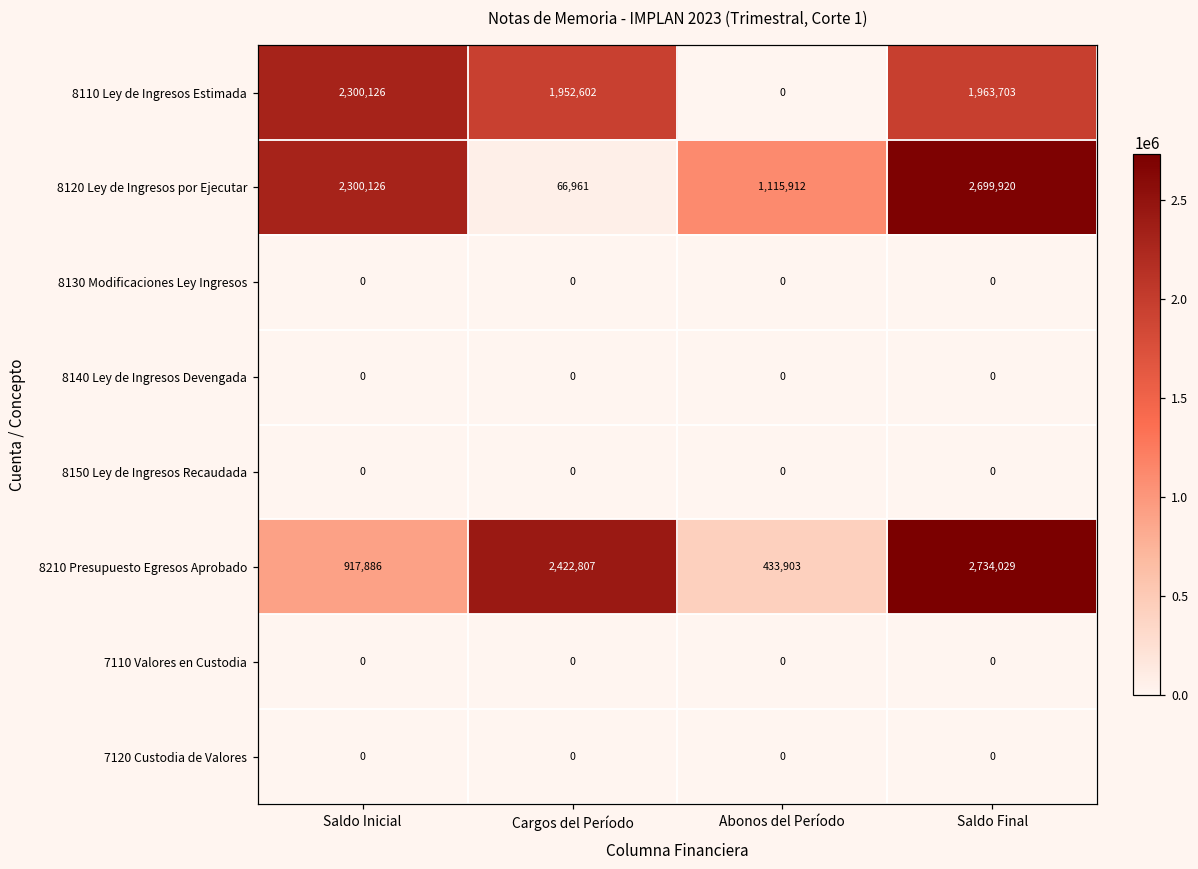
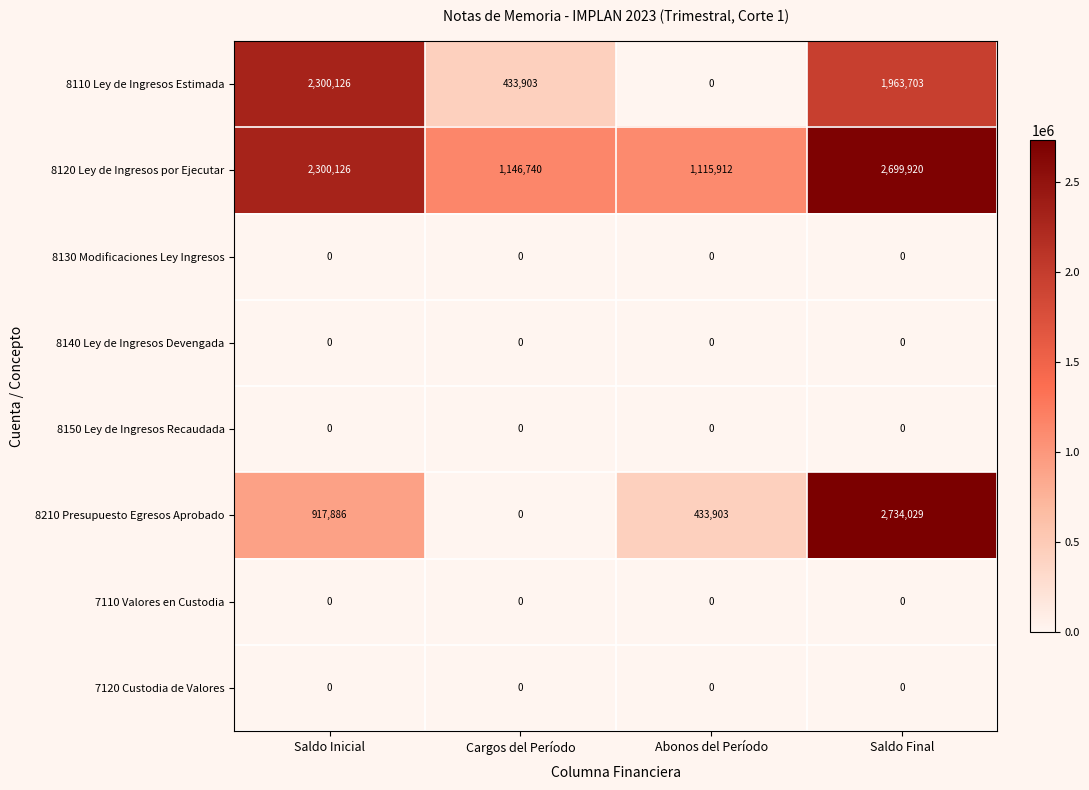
8110 Ley de Ingresos Estimada, Cargos del Período: 1,952,602 -> 433,903
8120 Ley de Ingresos por Ejecutar, Cargos del Período: 66,961 -> 1,146,740
8210 Presupuesto Egresos Aprobado, Cargos del Período: 2,422,807 -> 0
